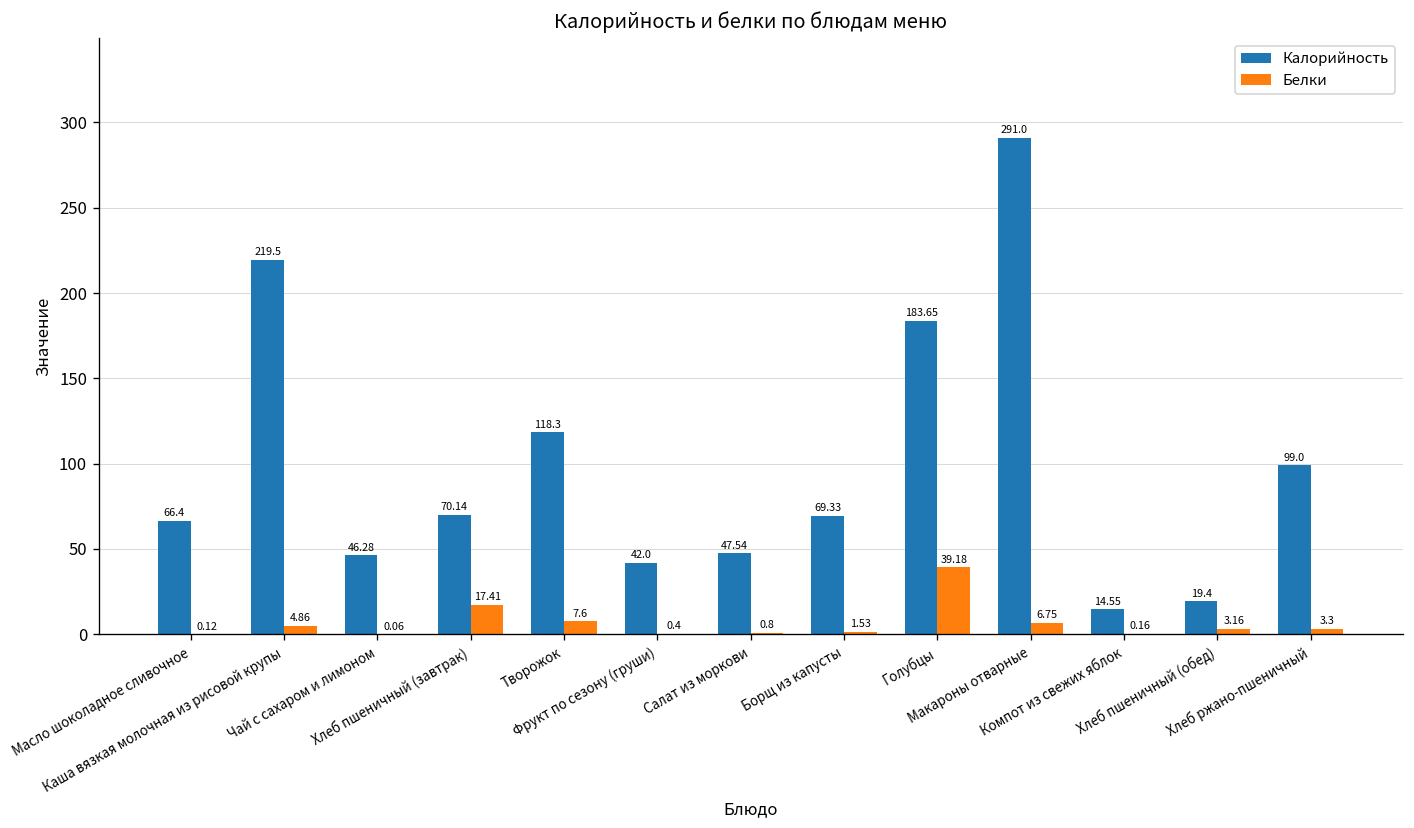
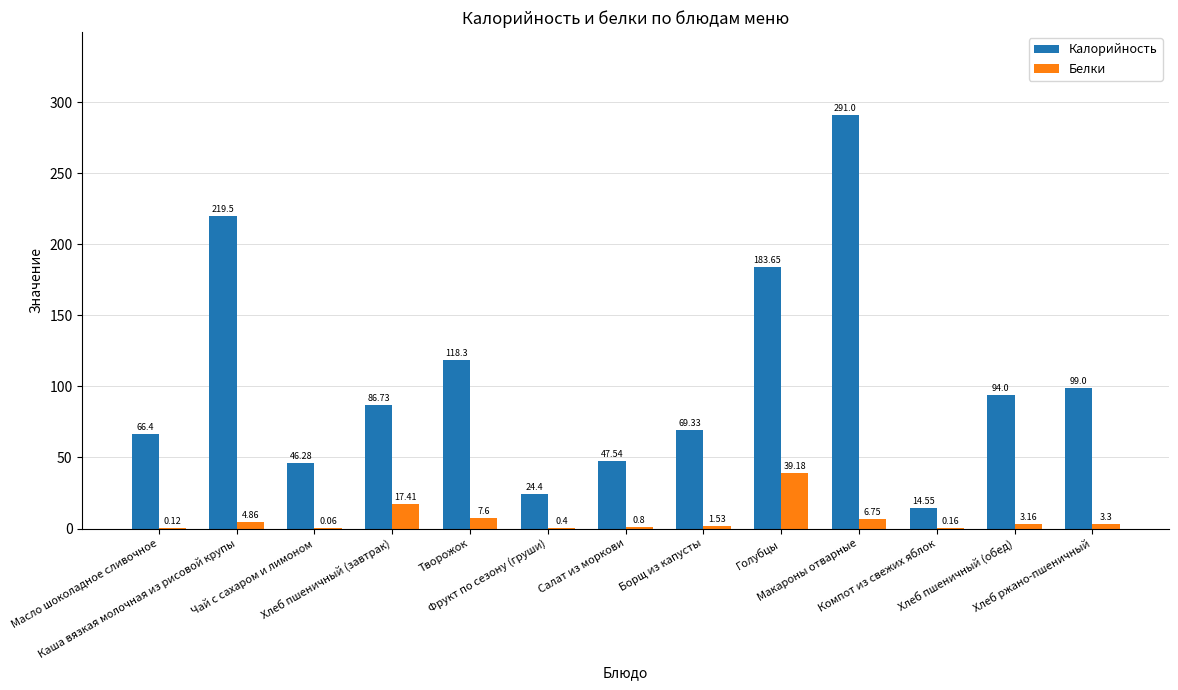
Калорийность, Хлеб пшеничный (завтрак): 70.14 -> 86.73
Калорийность, Фрукт по сезону (груши): 42.0 -> 24.4
Калорийность, Хлеб пшеничный (обед): 19.4 -> 94.0
